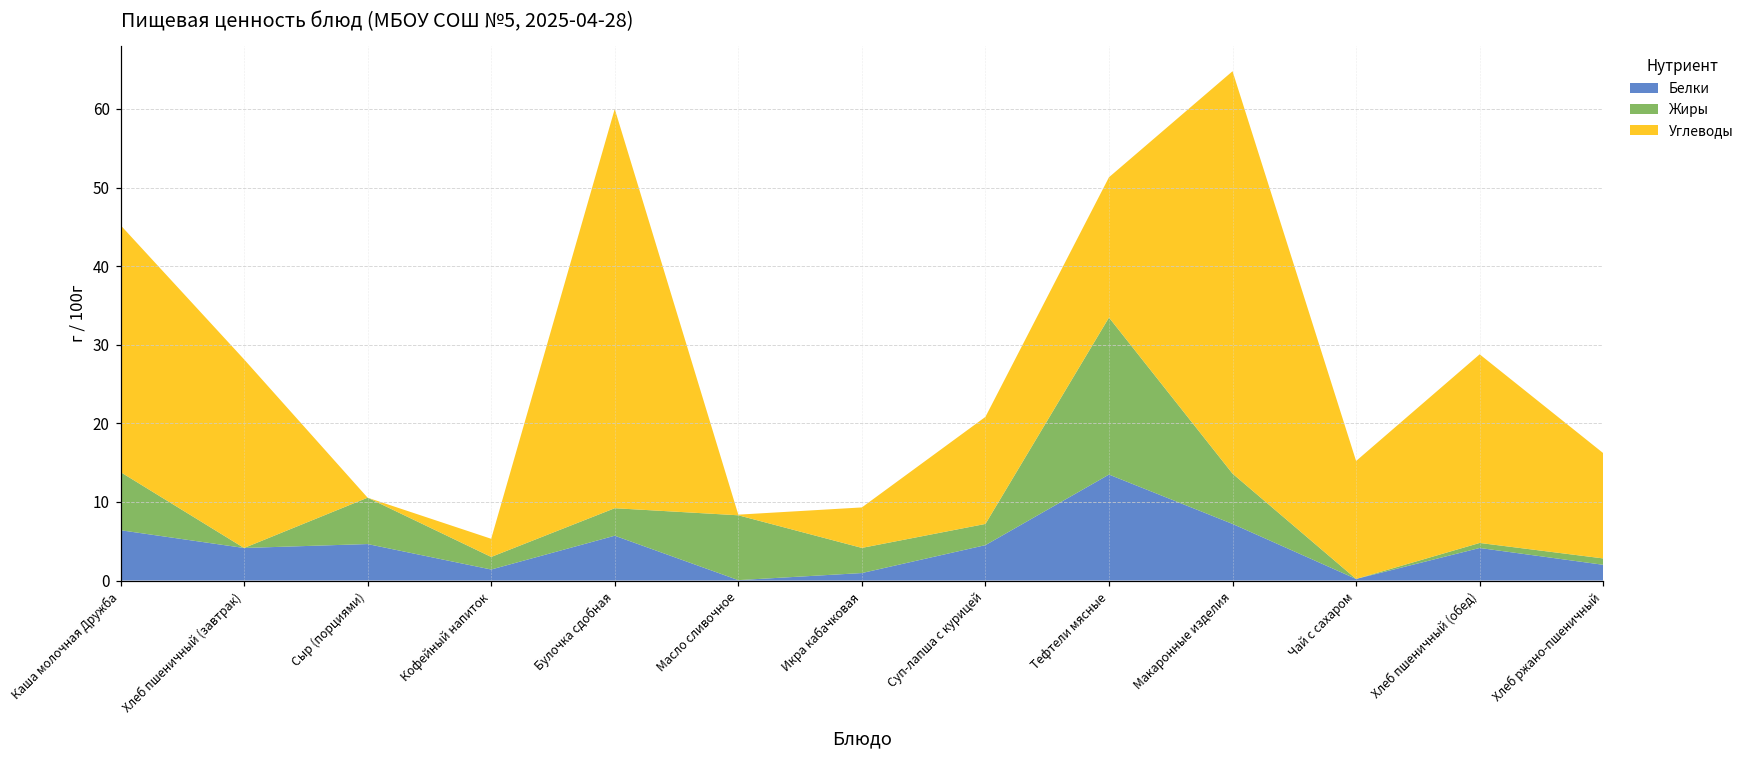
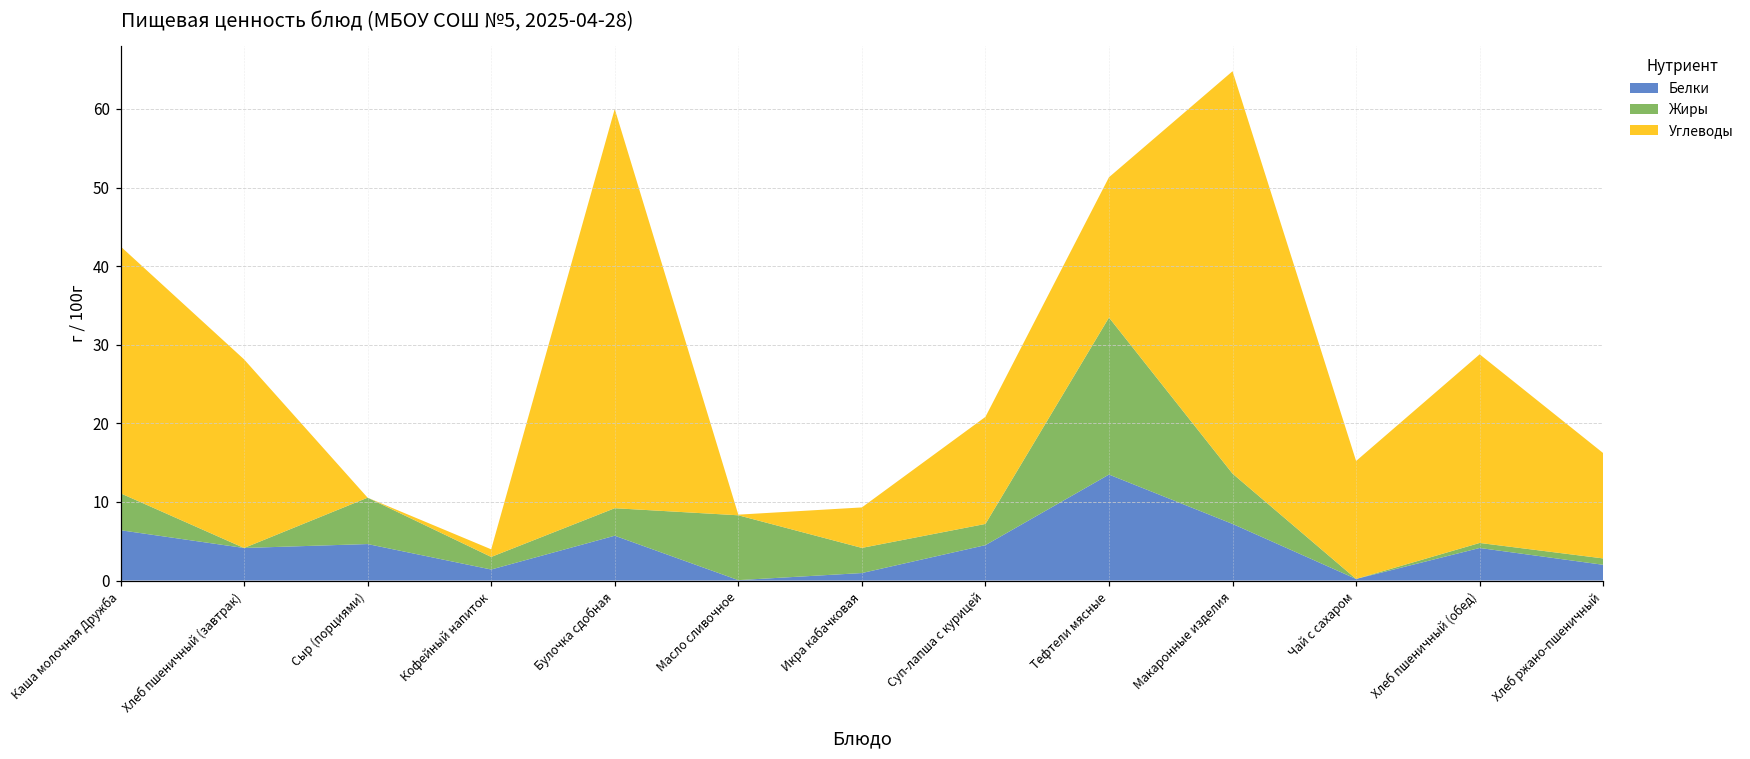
Жиры, Каша молочная Дружба: 7 -> 5
Углеводы, Кофейный напиток: 2 -> 1
